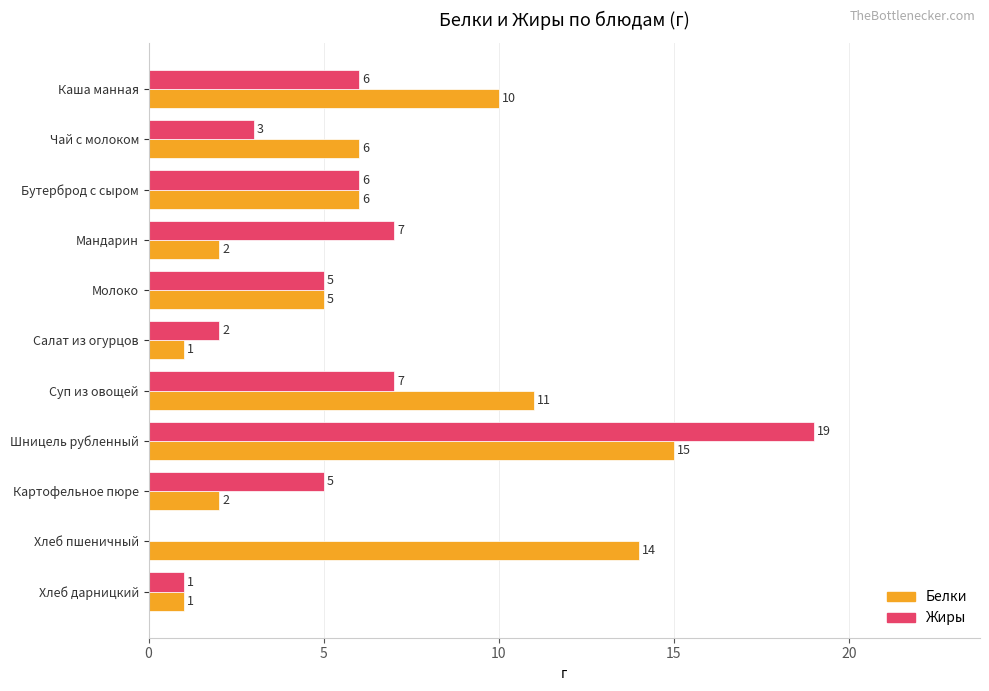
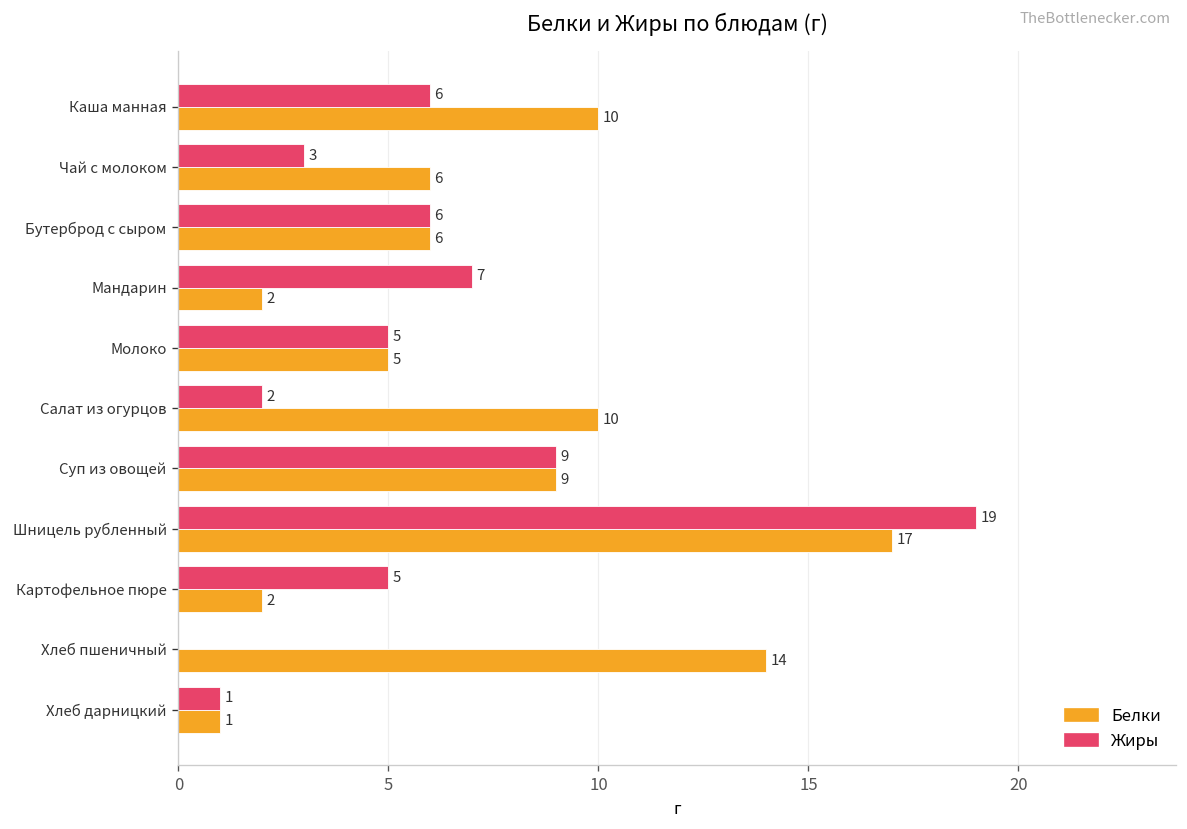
Белки, Салат из огурцов: 1 -> 10
Жиры, Суп из овощей: 7 -> 9
Белки, Суп из овощей: 11 -> 9
Белки, Шницель рубленный: 15 -> 17
